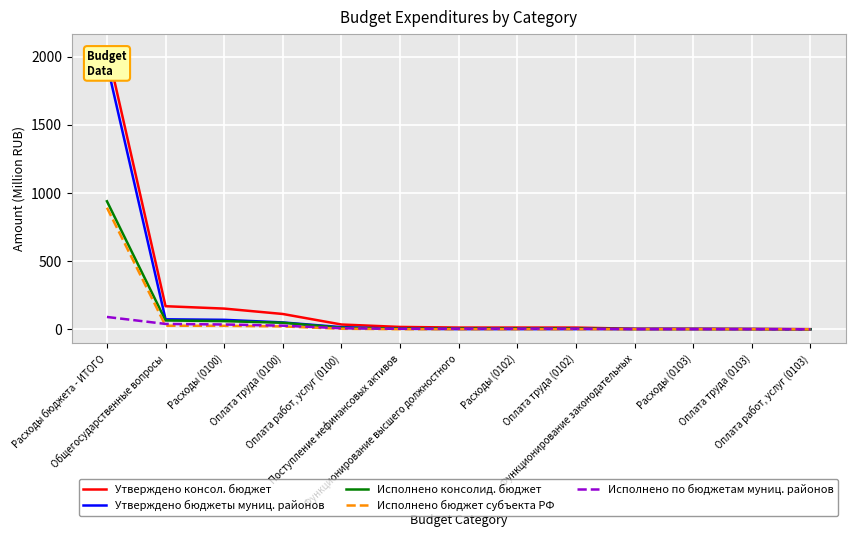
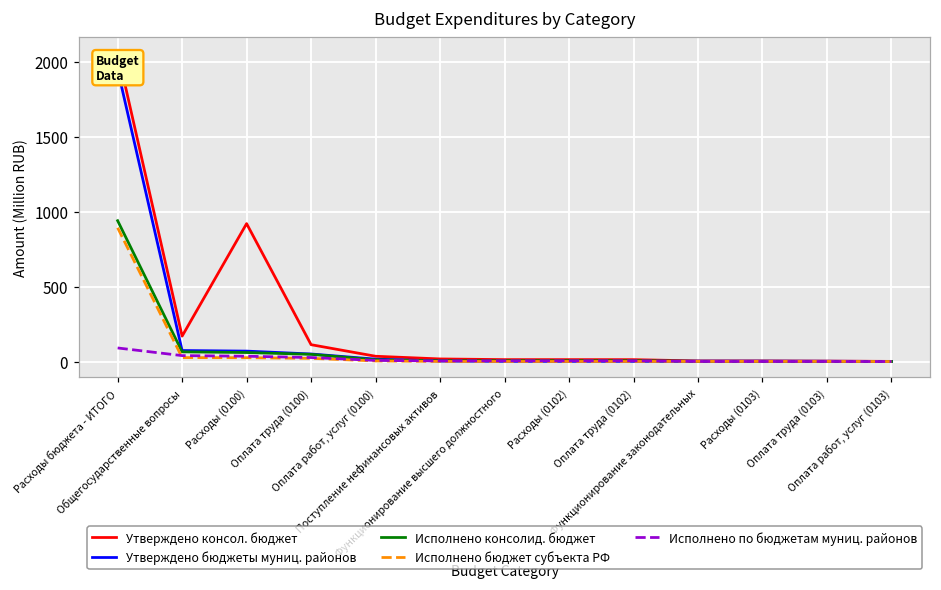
Утверждено консол. бюджет, Расходы (0100): 150 -> 920
